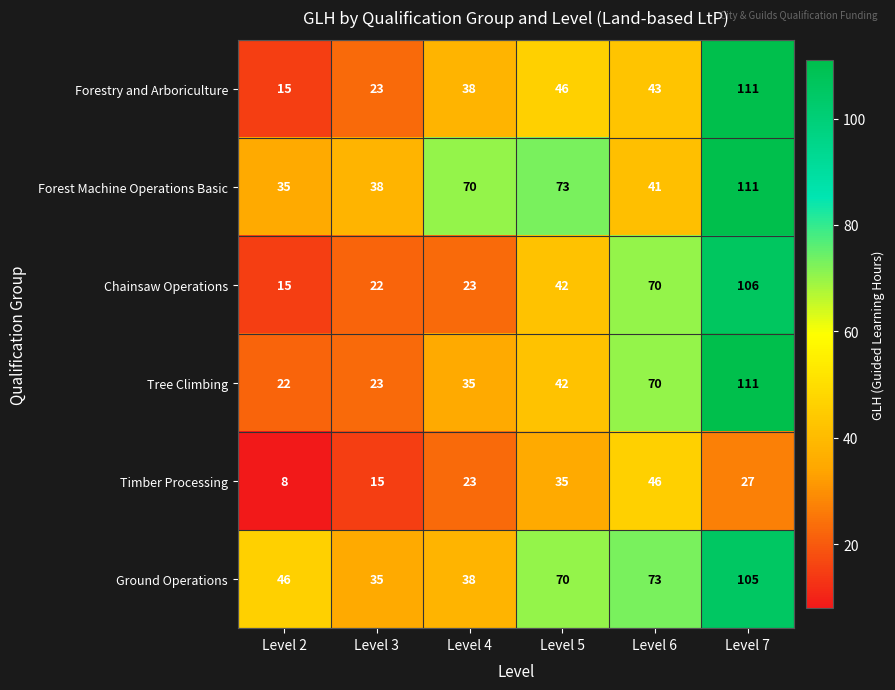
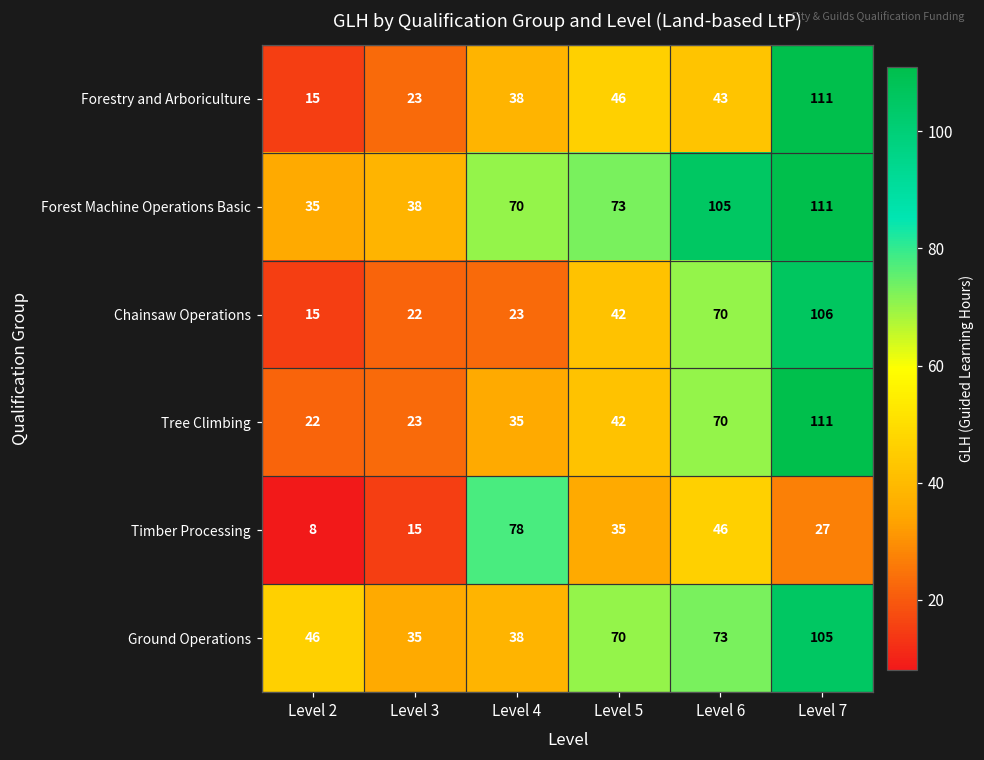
Forest Machine Operations Basic, Level 6: 41 -> 105
Timber Processing, Level 4: 23 -> 78
